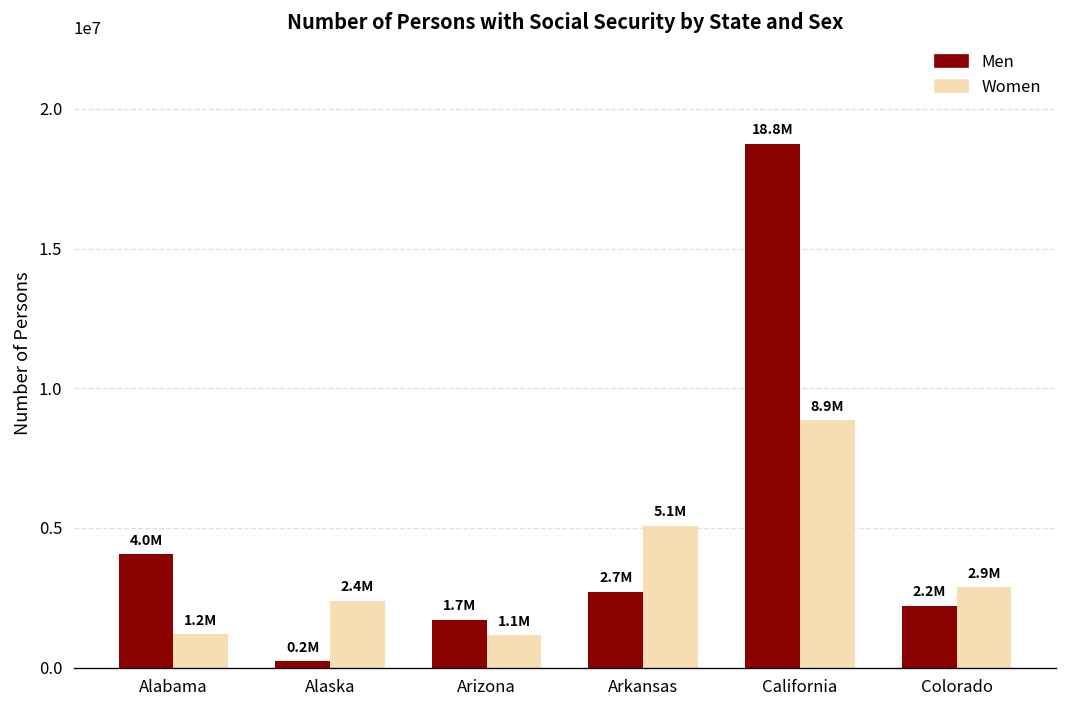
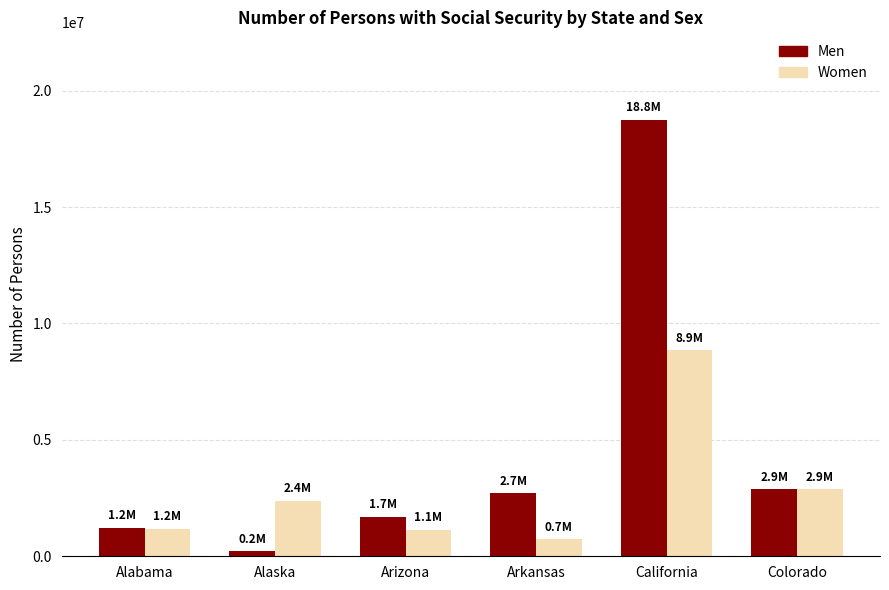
Men, Alabama: 4.0M -> 1.2M
Women, Arkansas: 5.1M -> 0.7M
Men, Colorado: 2.2M -> 2.9M
